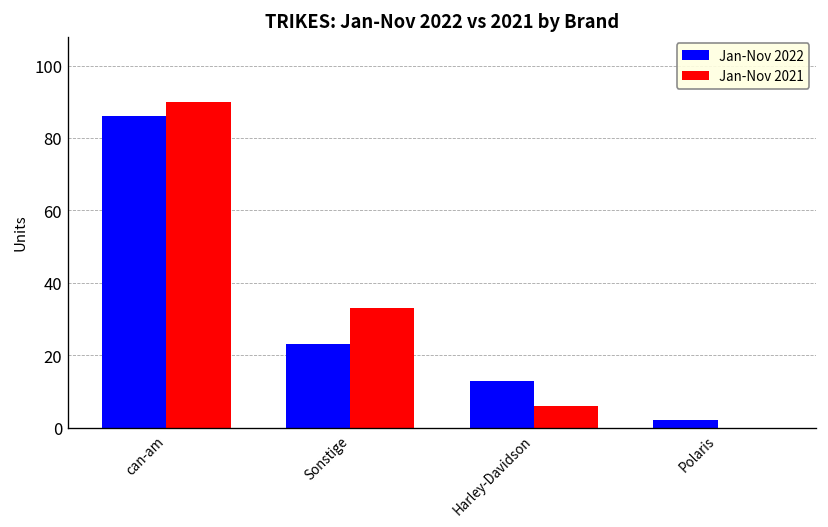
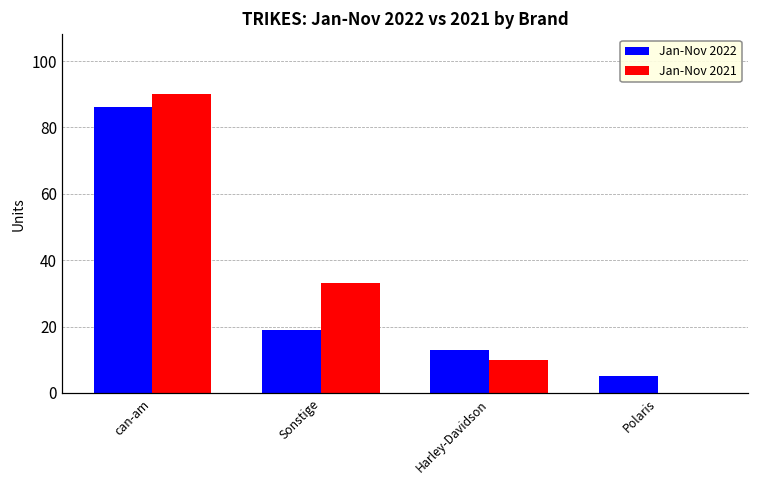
Jan-Nov 2022, Sonstige: 23 -> 19
Jan-Nov 2021, Harley-Davidson: 6 -> 10
Jan-Nov 2022, Polaris: 2 -> 5
